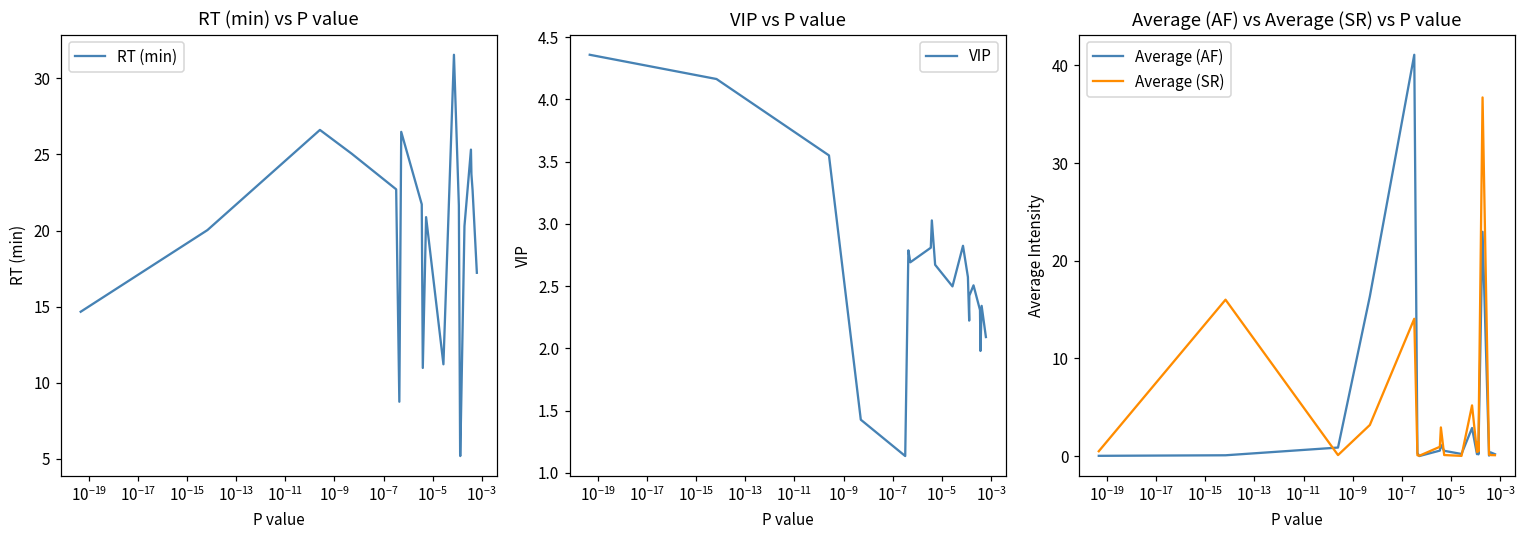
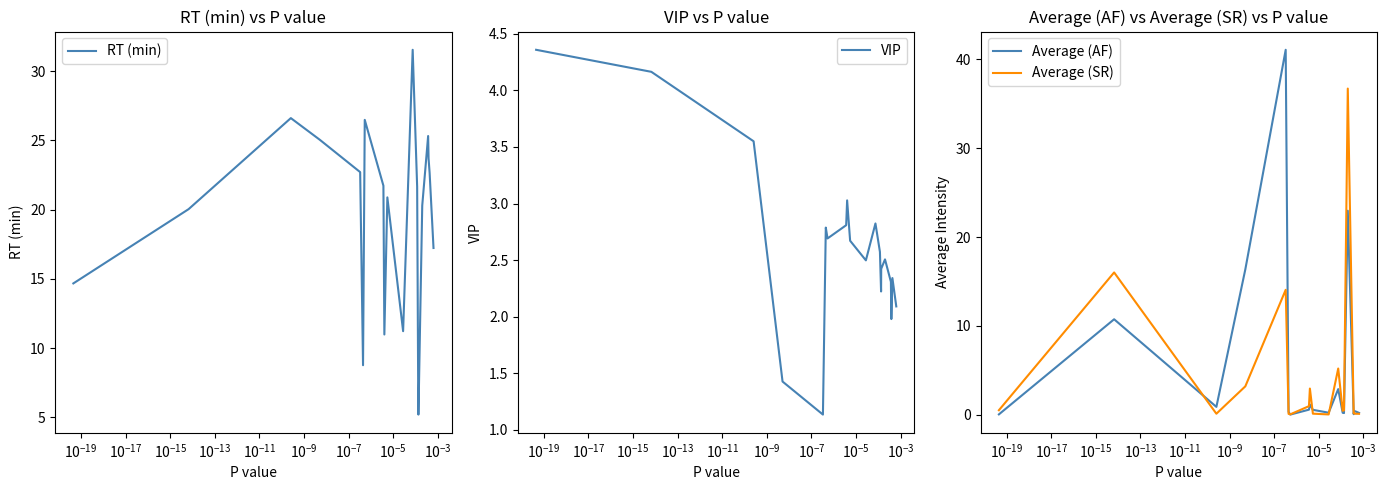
Average (AF) vs Average (SR) vs P value, Average (AF), 10^-15: 0 -> 11
